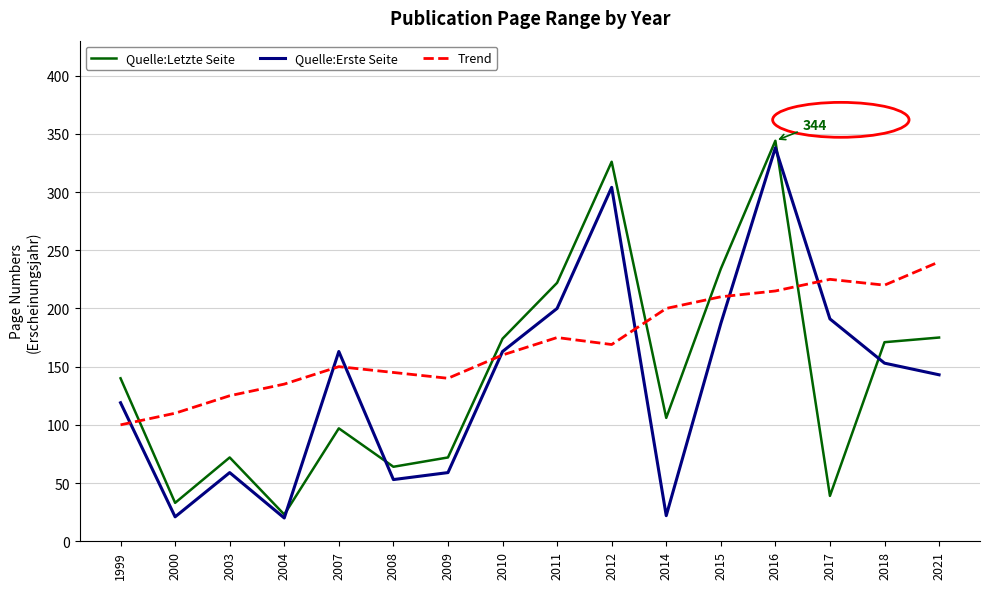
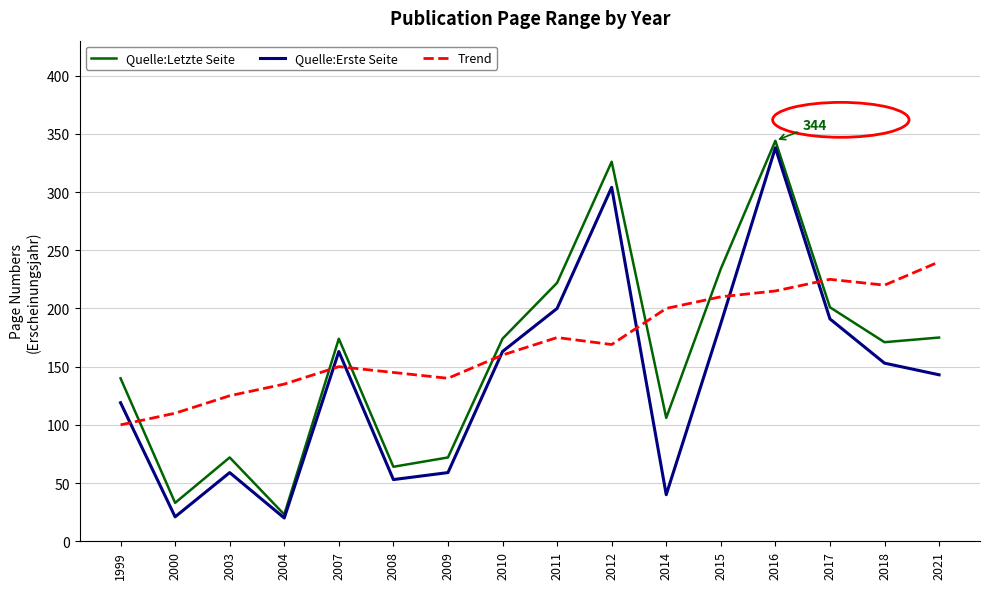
Quelle:Letzte Seite, 2007: 97 -> 174
Quelle:Erste Seite, 2014: 22 -> 40
Quelle:Letzte Seite, 2017: 39 -> 201
